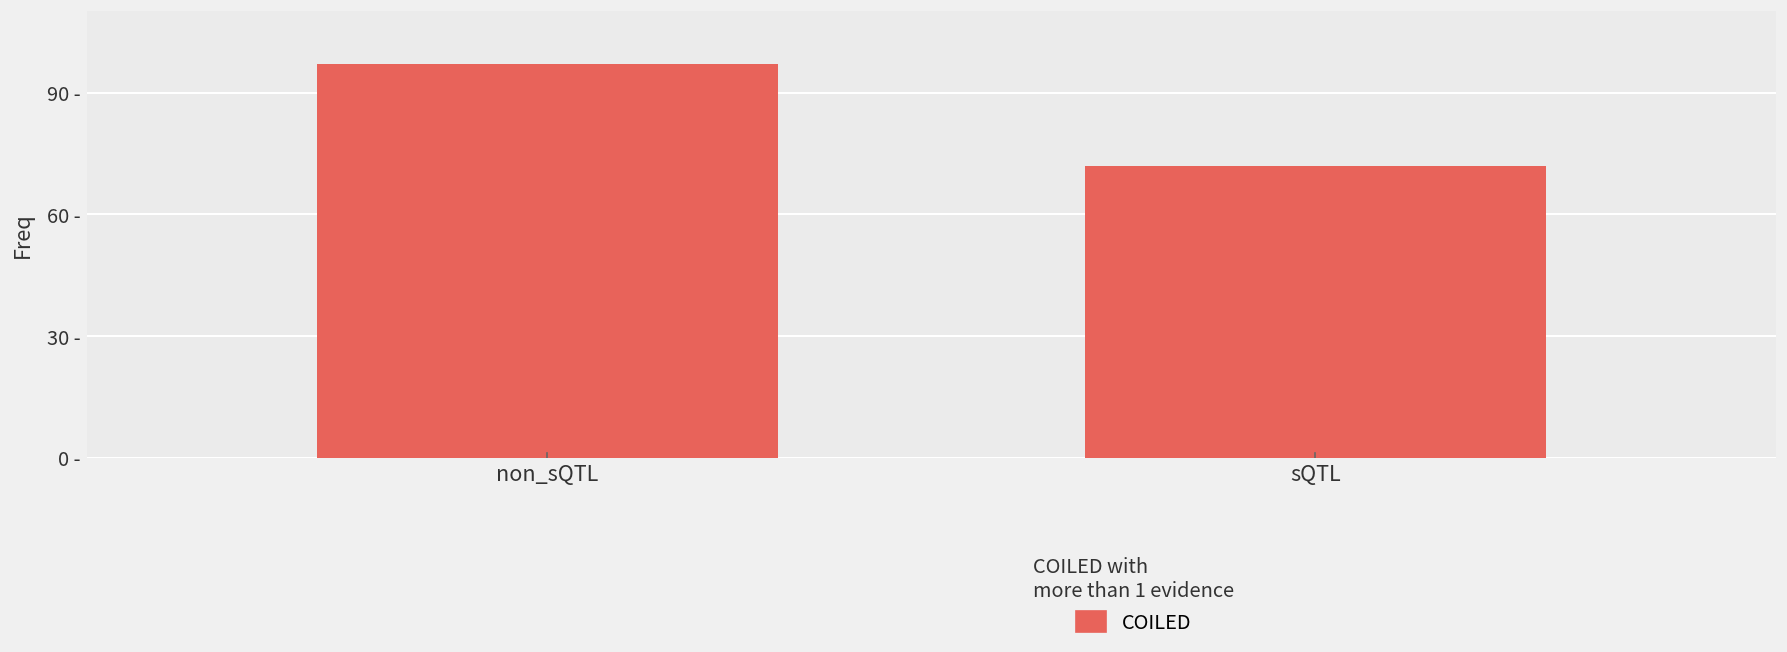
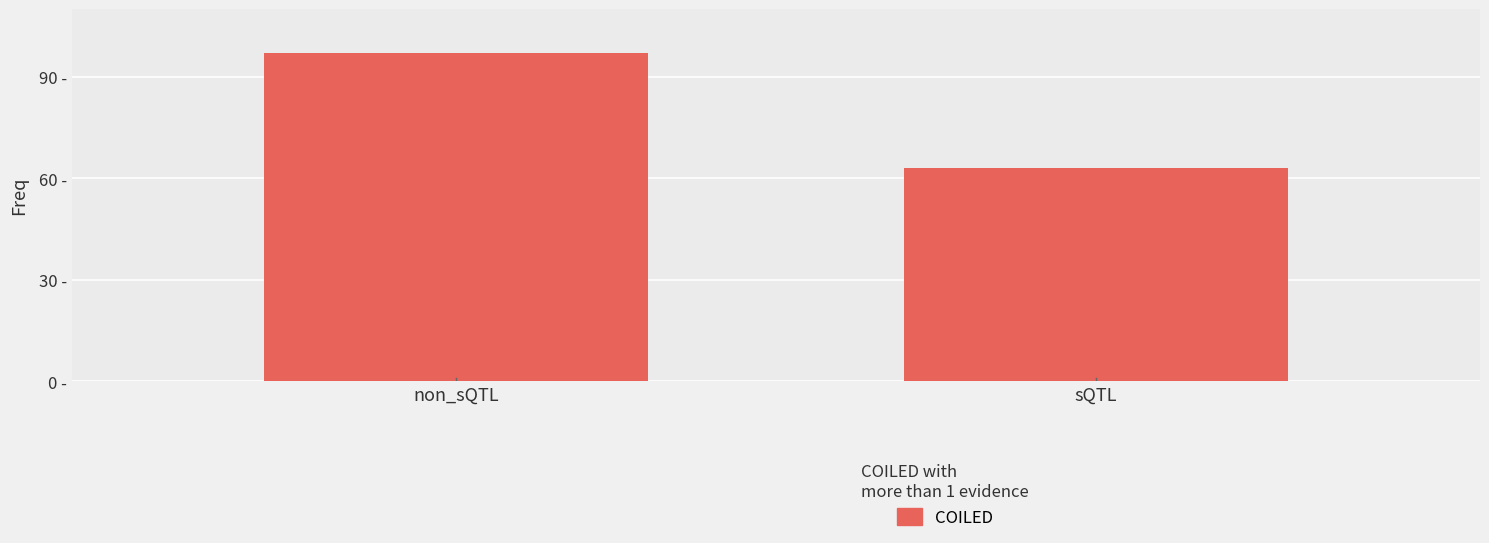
sQTL: 72 - -> 63 -
